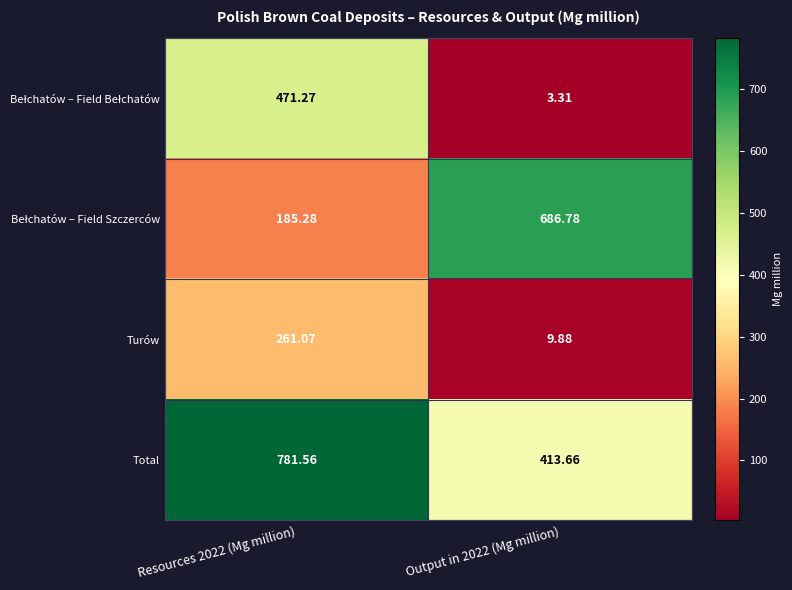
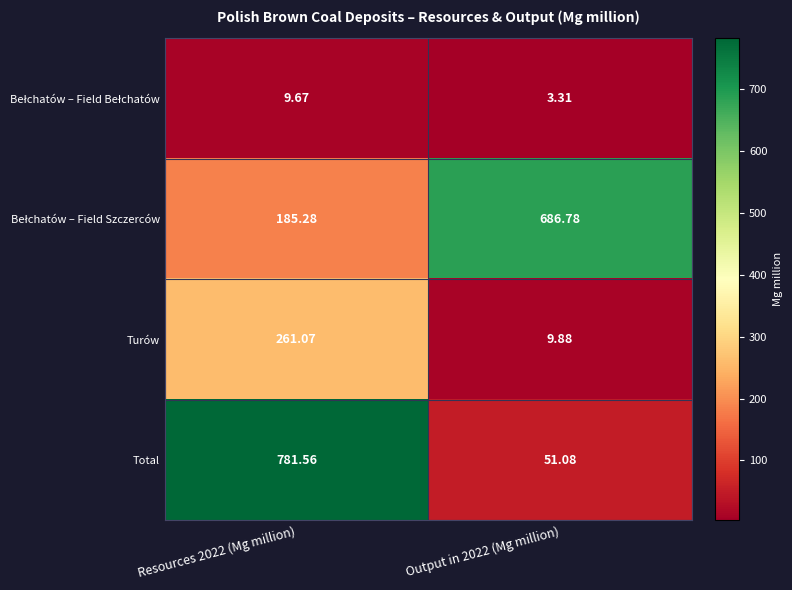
Bełchatów – Field Bełchatów, Resources 2022 (Mg million): 471.27 -> 9.67
Total, Output in 2022 (Mg million): 413.66 -> 51.08
